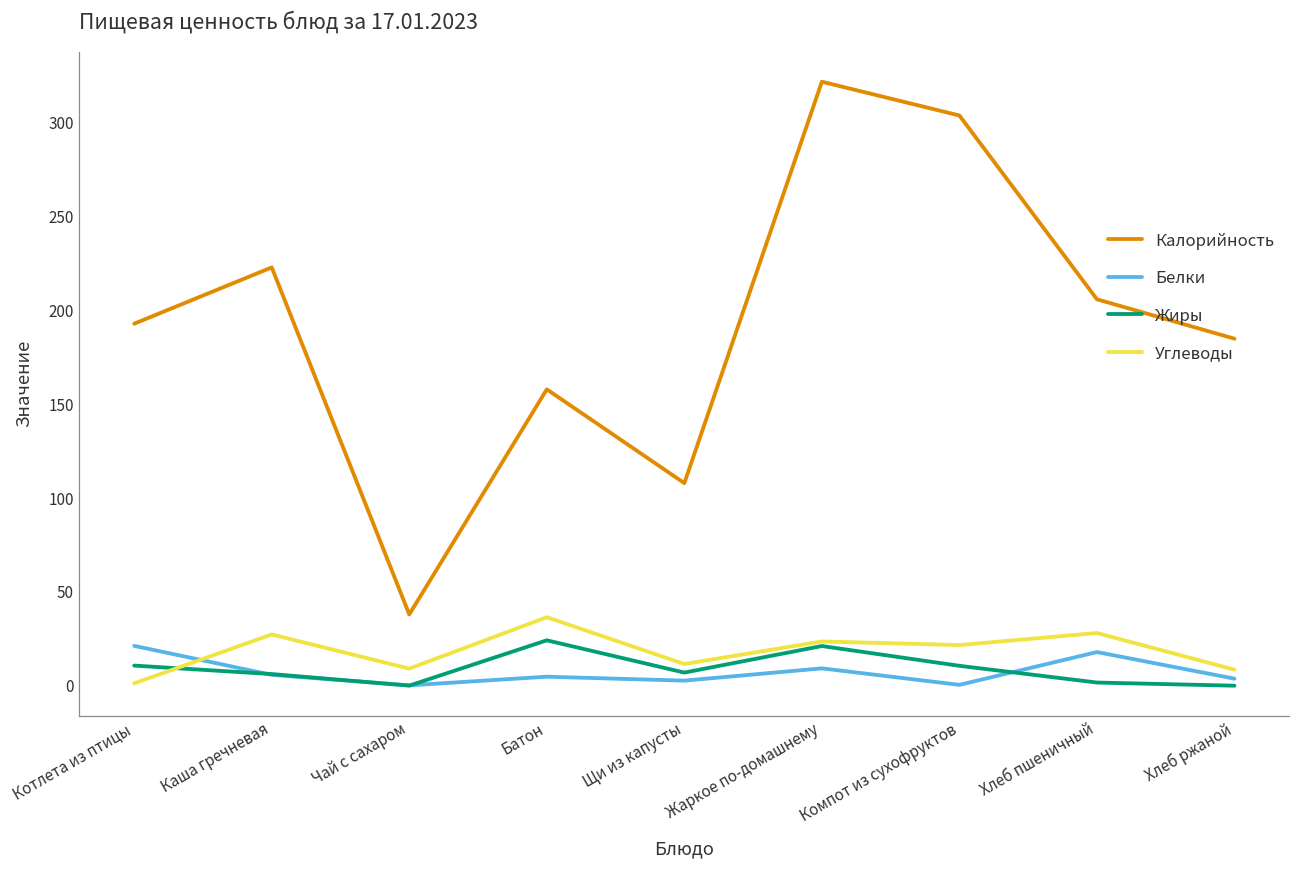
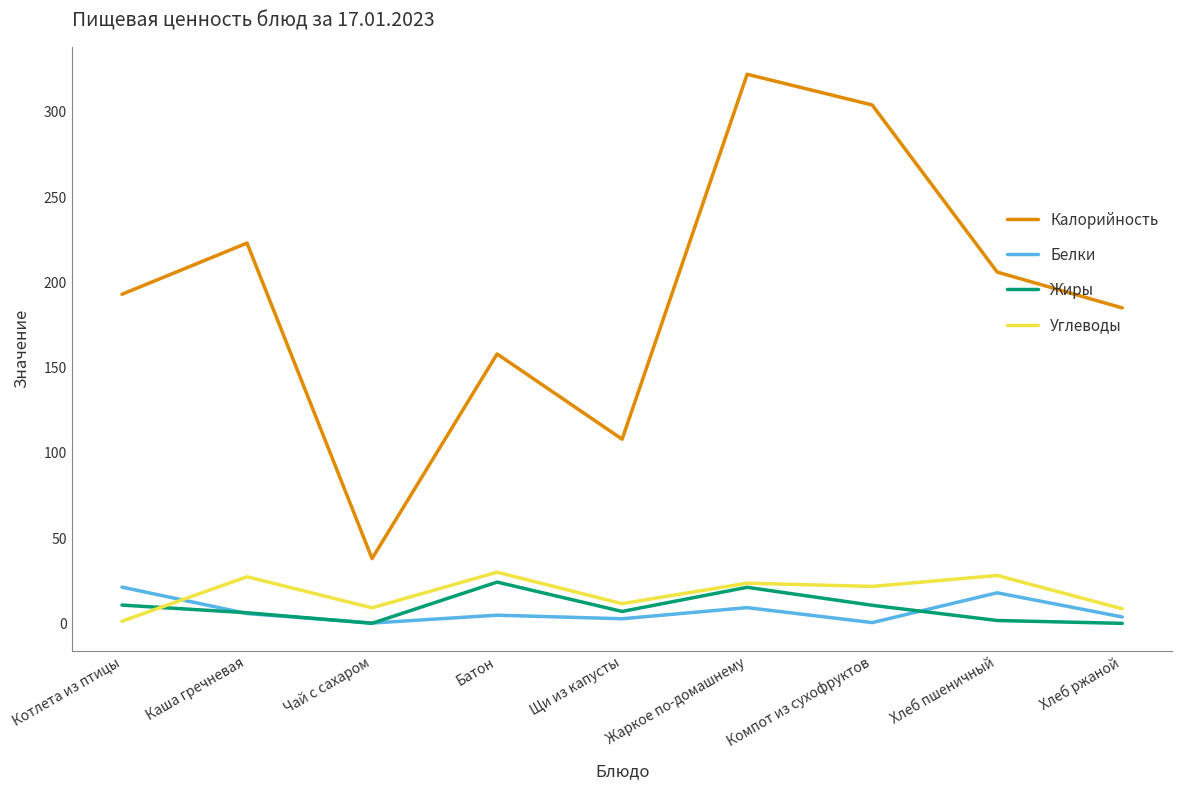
Углеводы, Батон: 37 -> 30
